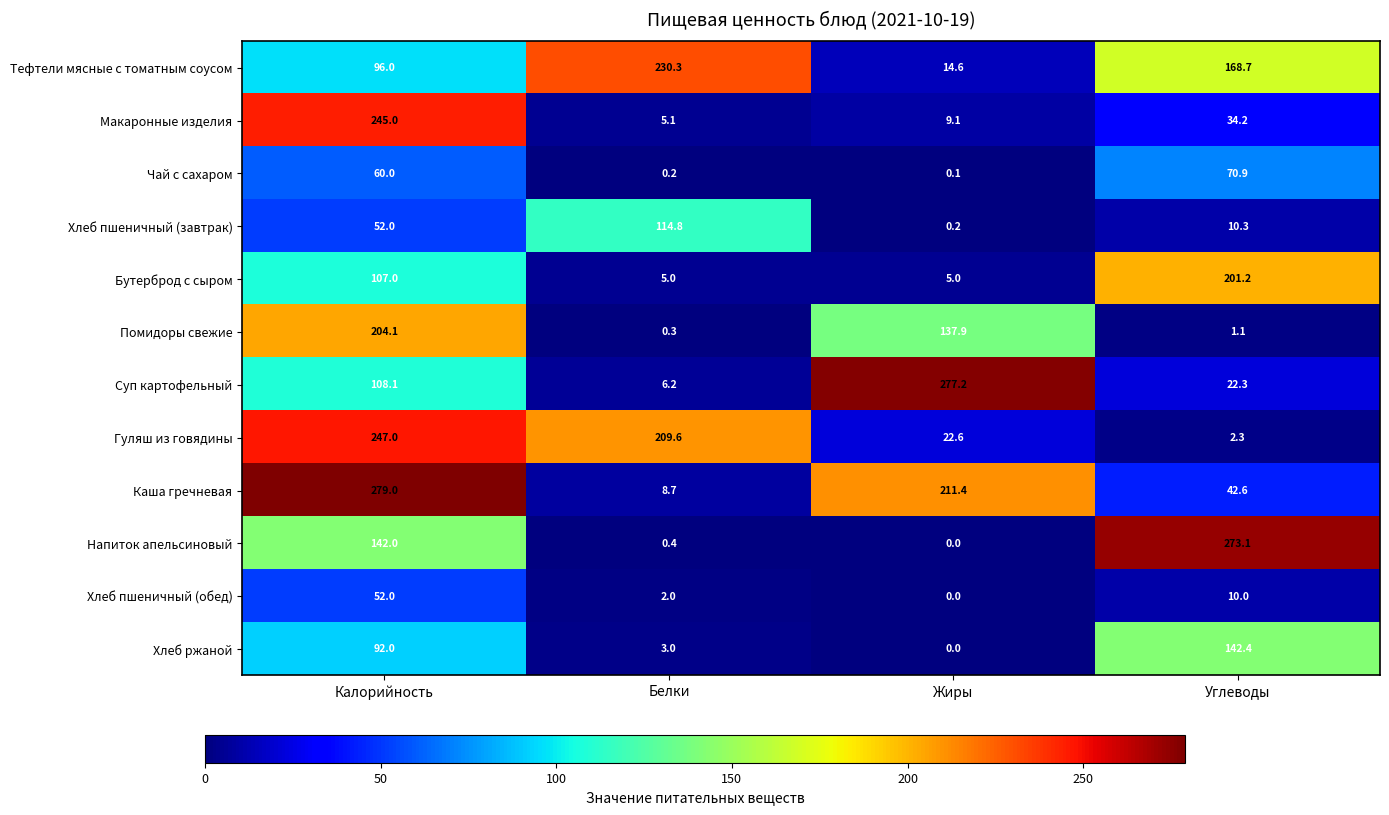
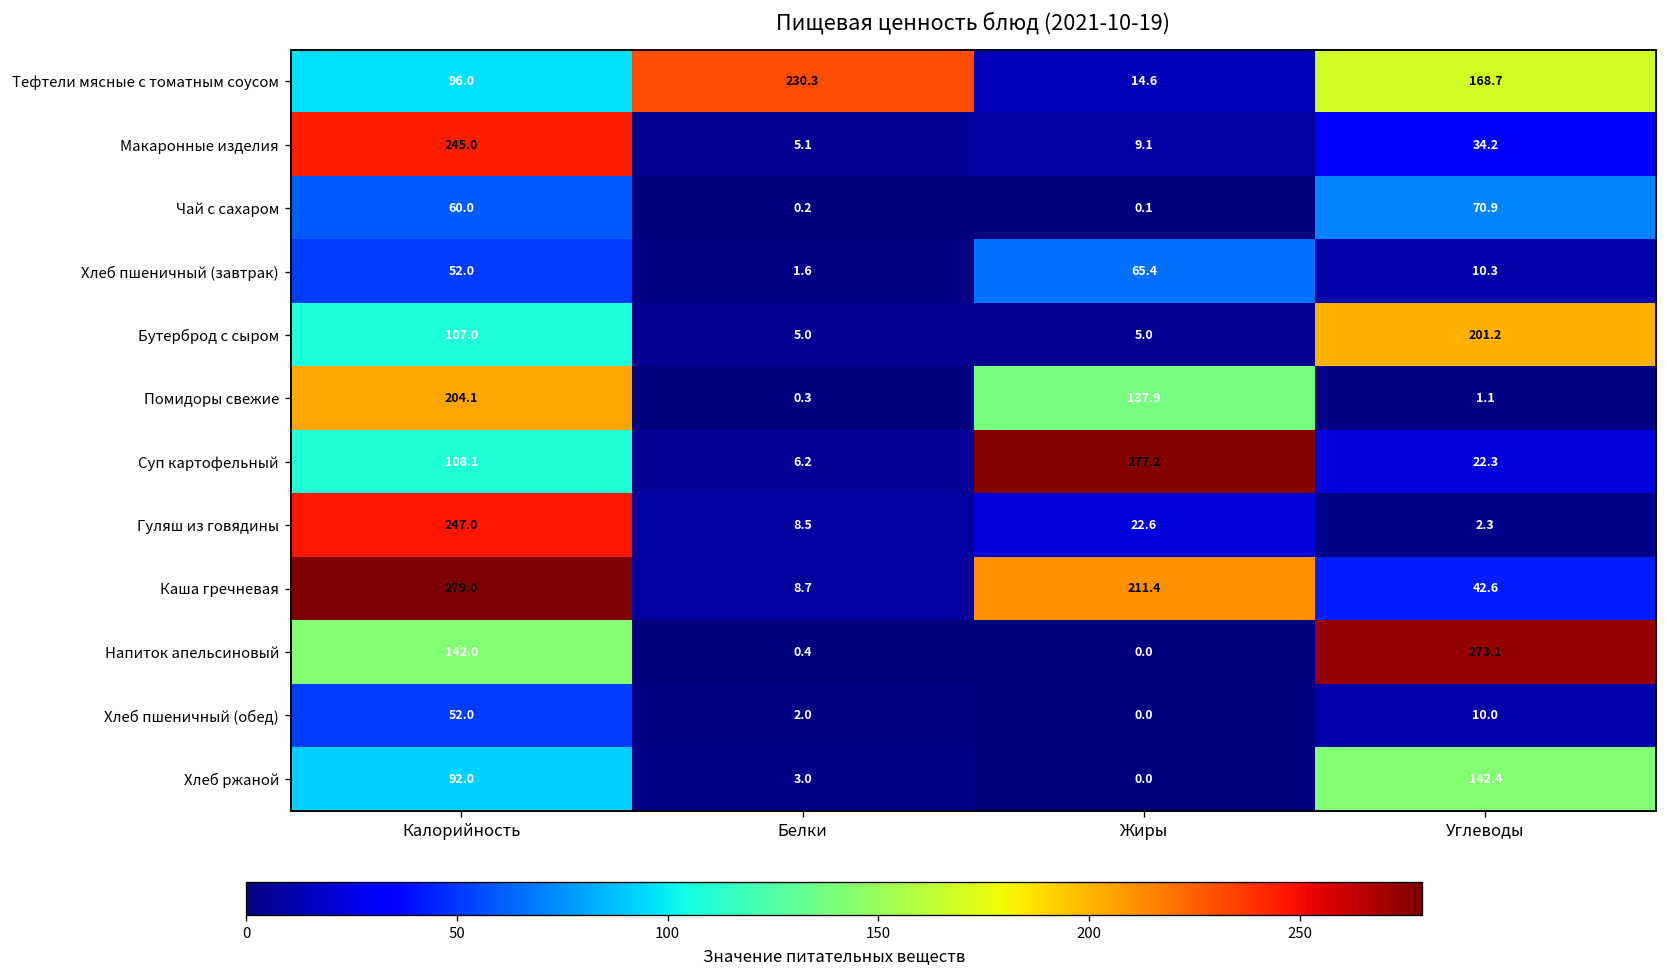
Хлеб пшеничный (завтрак), Белки: 114.8 -> 1.6
Хлеб пшеничный (завтрак), Жиры: 0.2 -> 65.4
Гуляш из говядины, Белки: 209.6 -> 8.5
